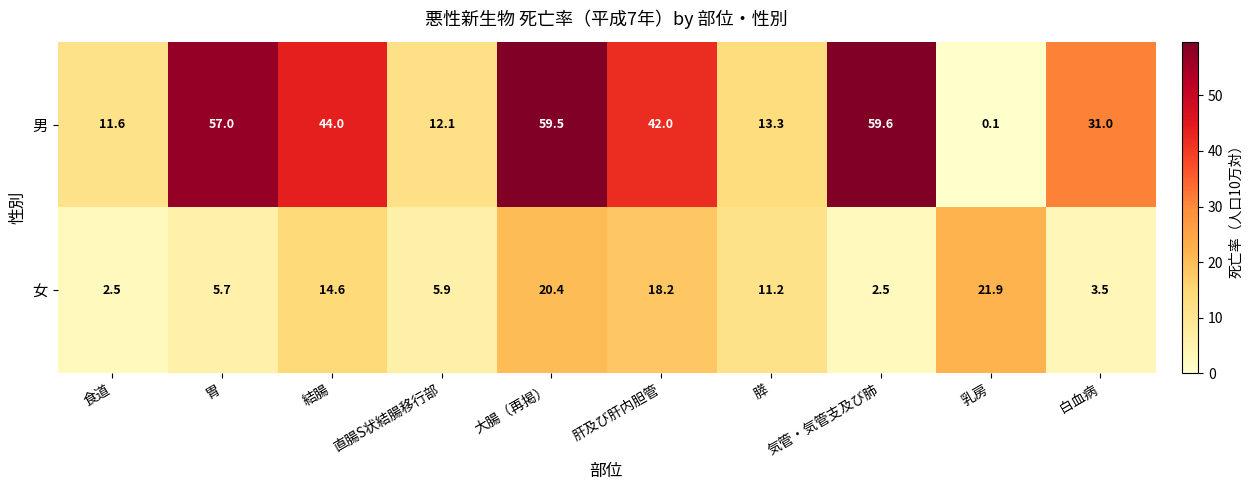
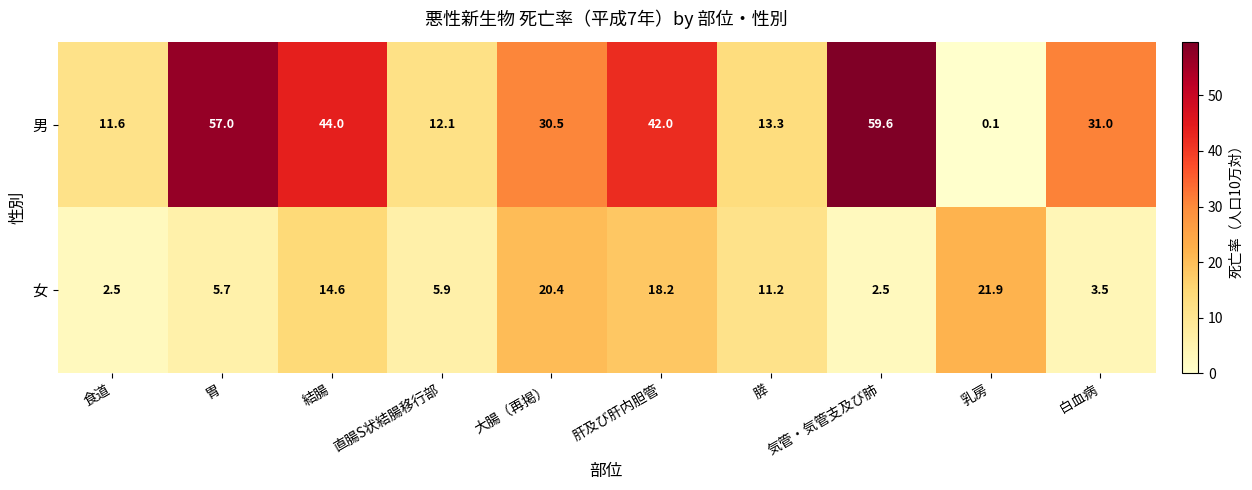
男, 大腸（再掲）: 59.5 -> 30.5
